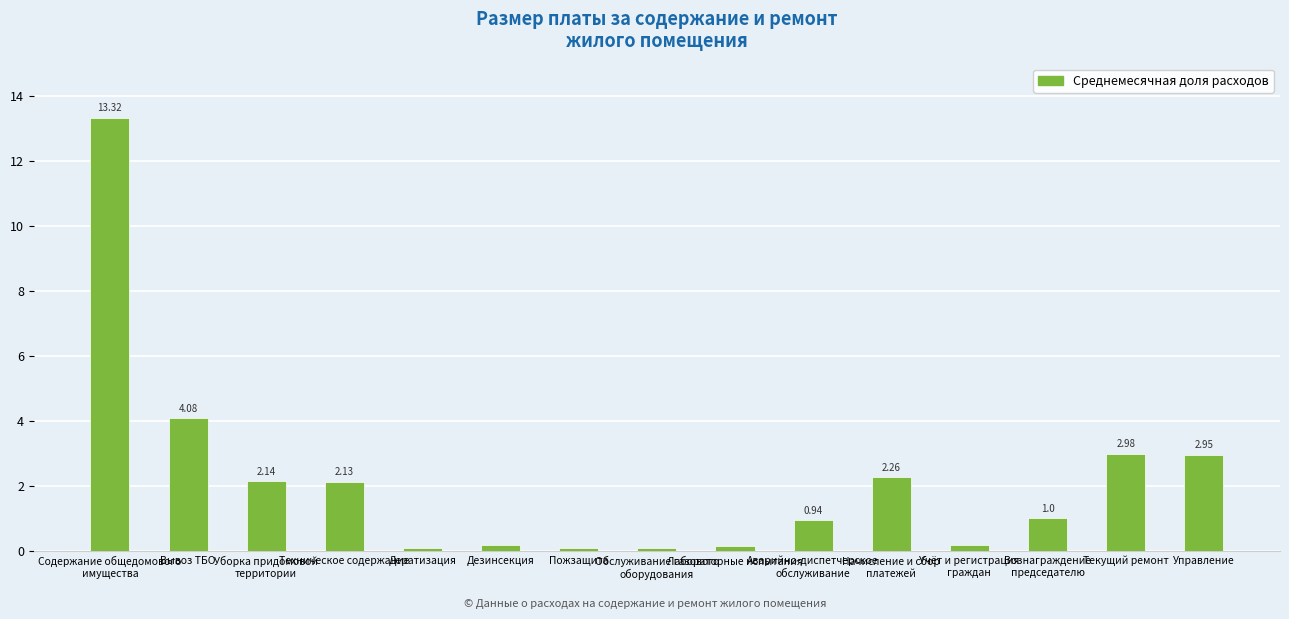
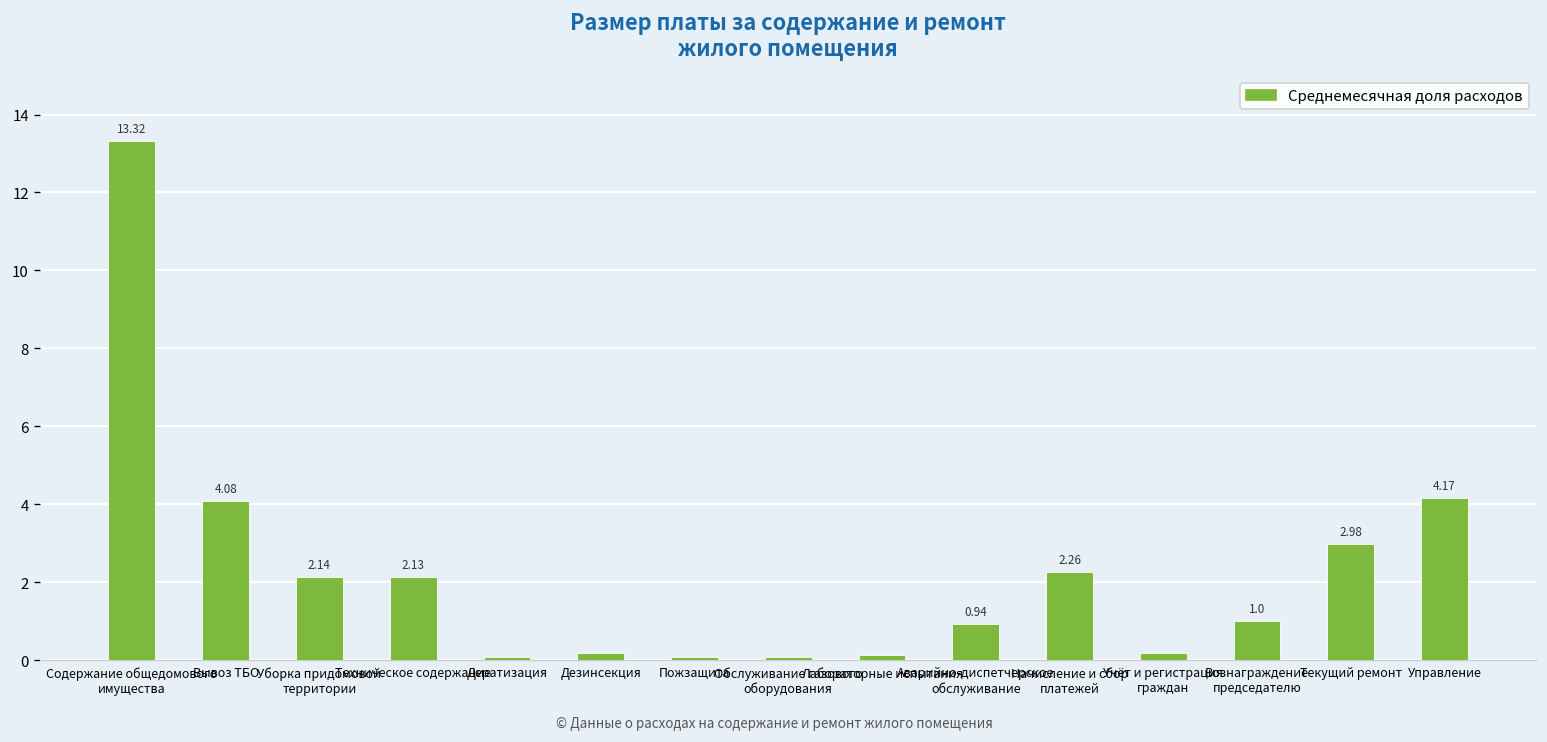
Управление: 2.95 -> 4.17
